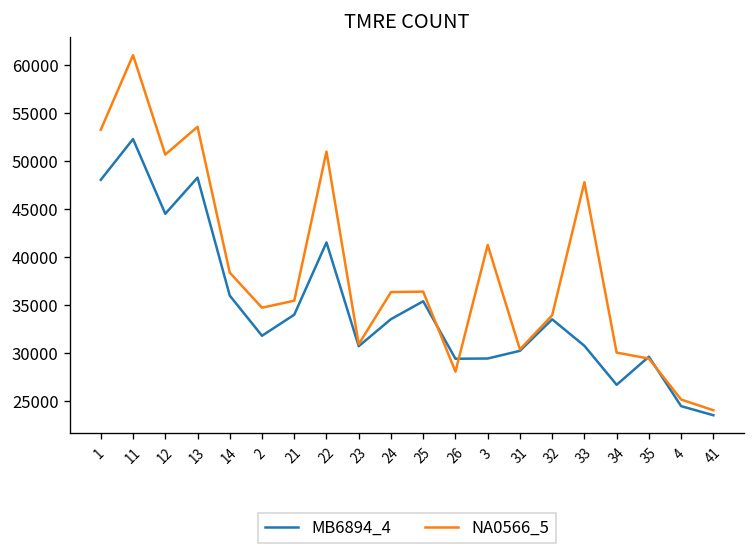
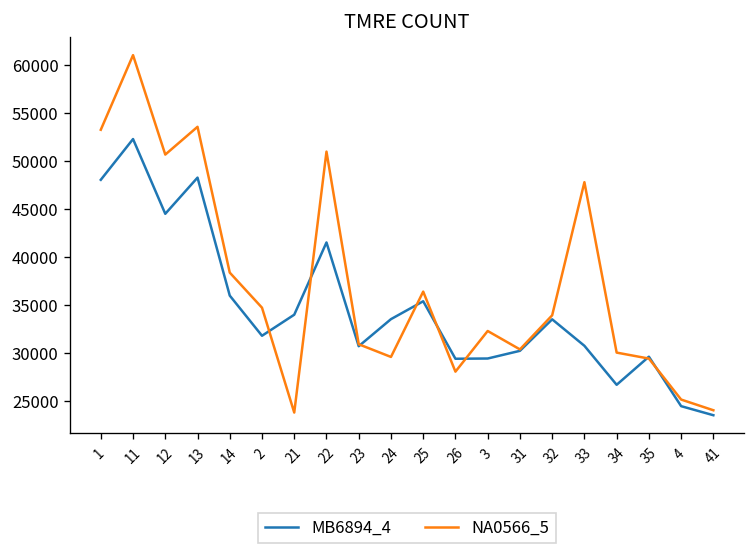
NA0566_5, 21: 35000 -> 24000
NA0566_5, 24: 36000 -> 30000
NA0566_5, 3: 41000 -> 32000
